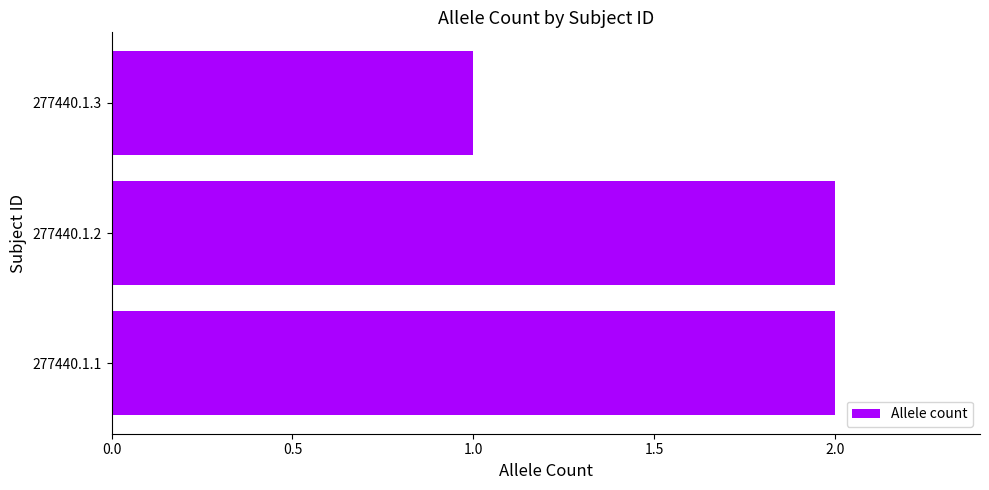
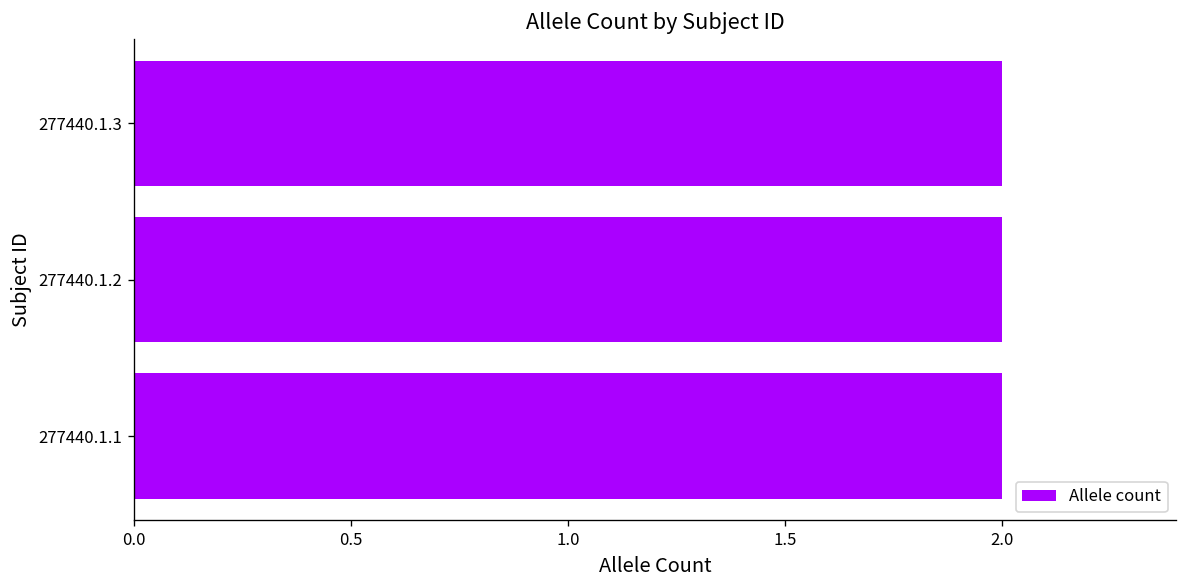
277440.1.3: 1 -> 2
